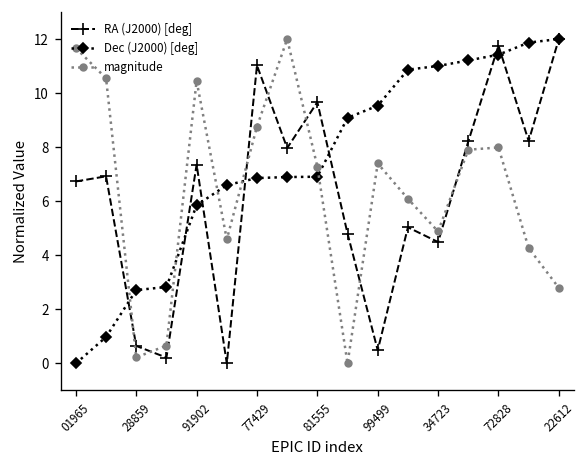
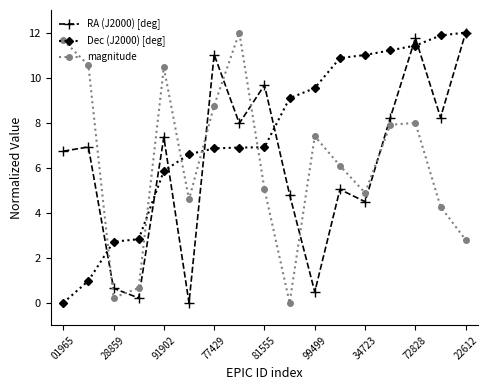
magnitude, 81555: 7.3 -> 5.1
